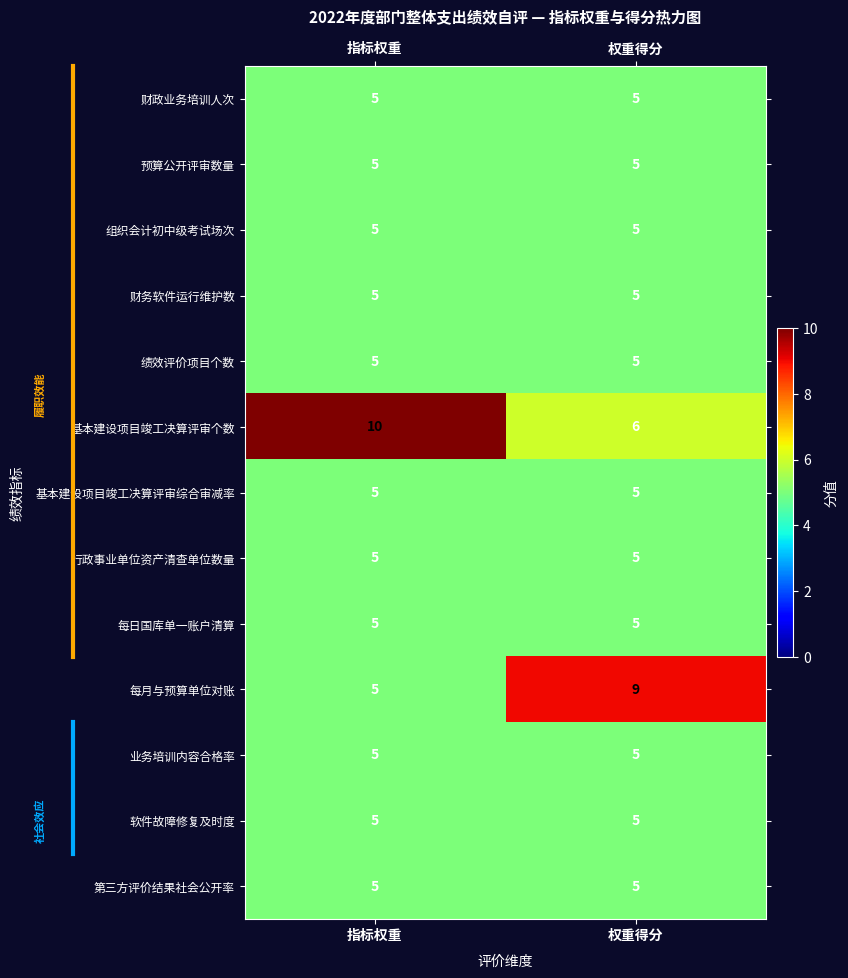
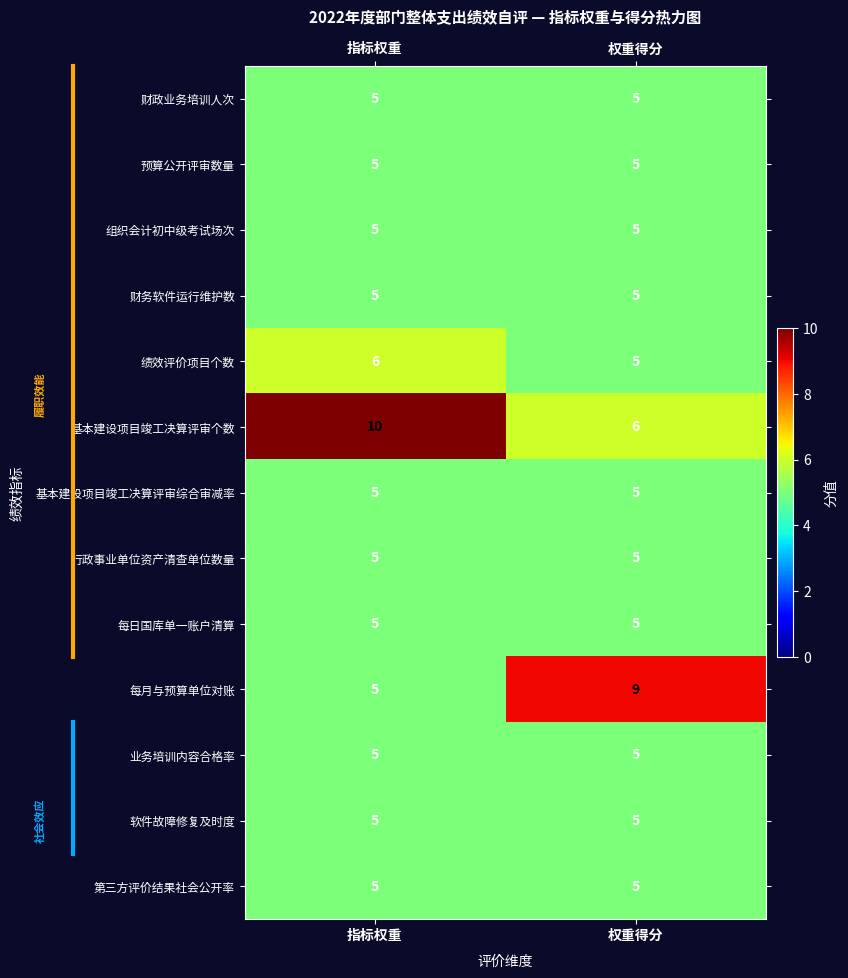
绩效评价项目个数, 指标权重: 5 -> 6
